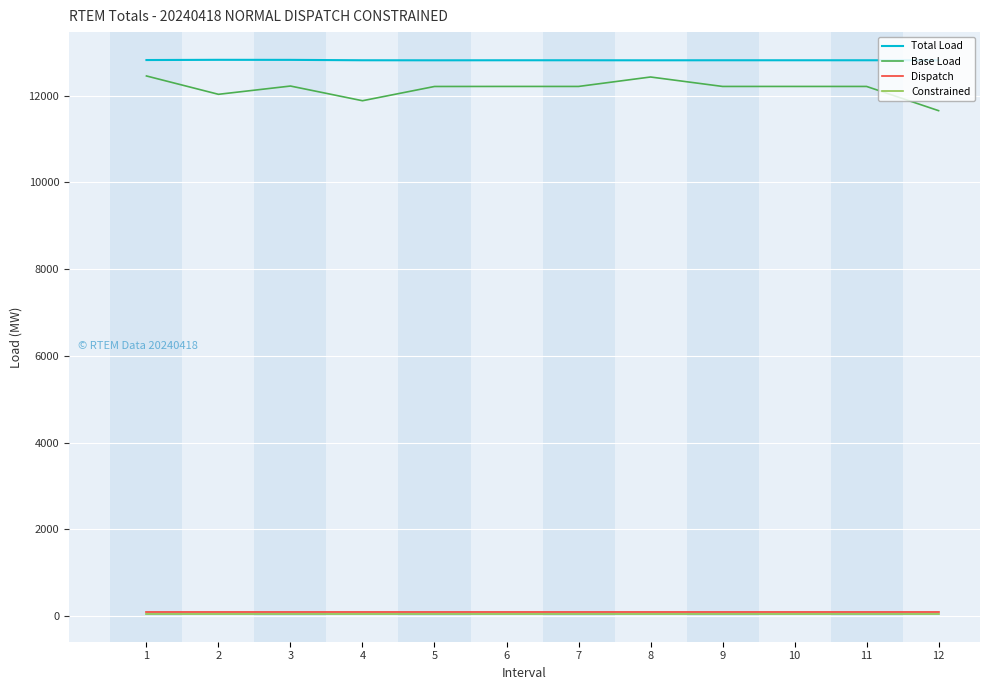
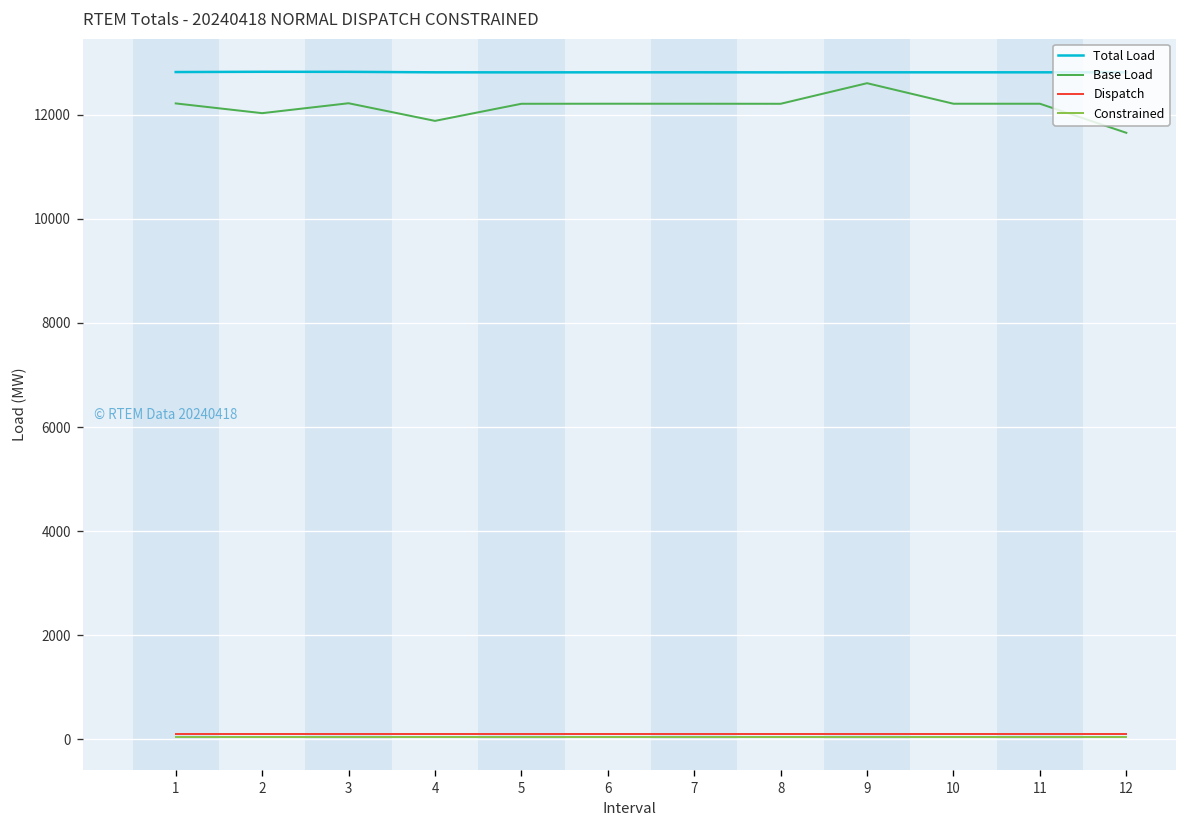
Base Load, 1: 12500 -> 12200
Base Load, 8: 12400 -> 12200
Base Load, 9: 12200 -> 12600
